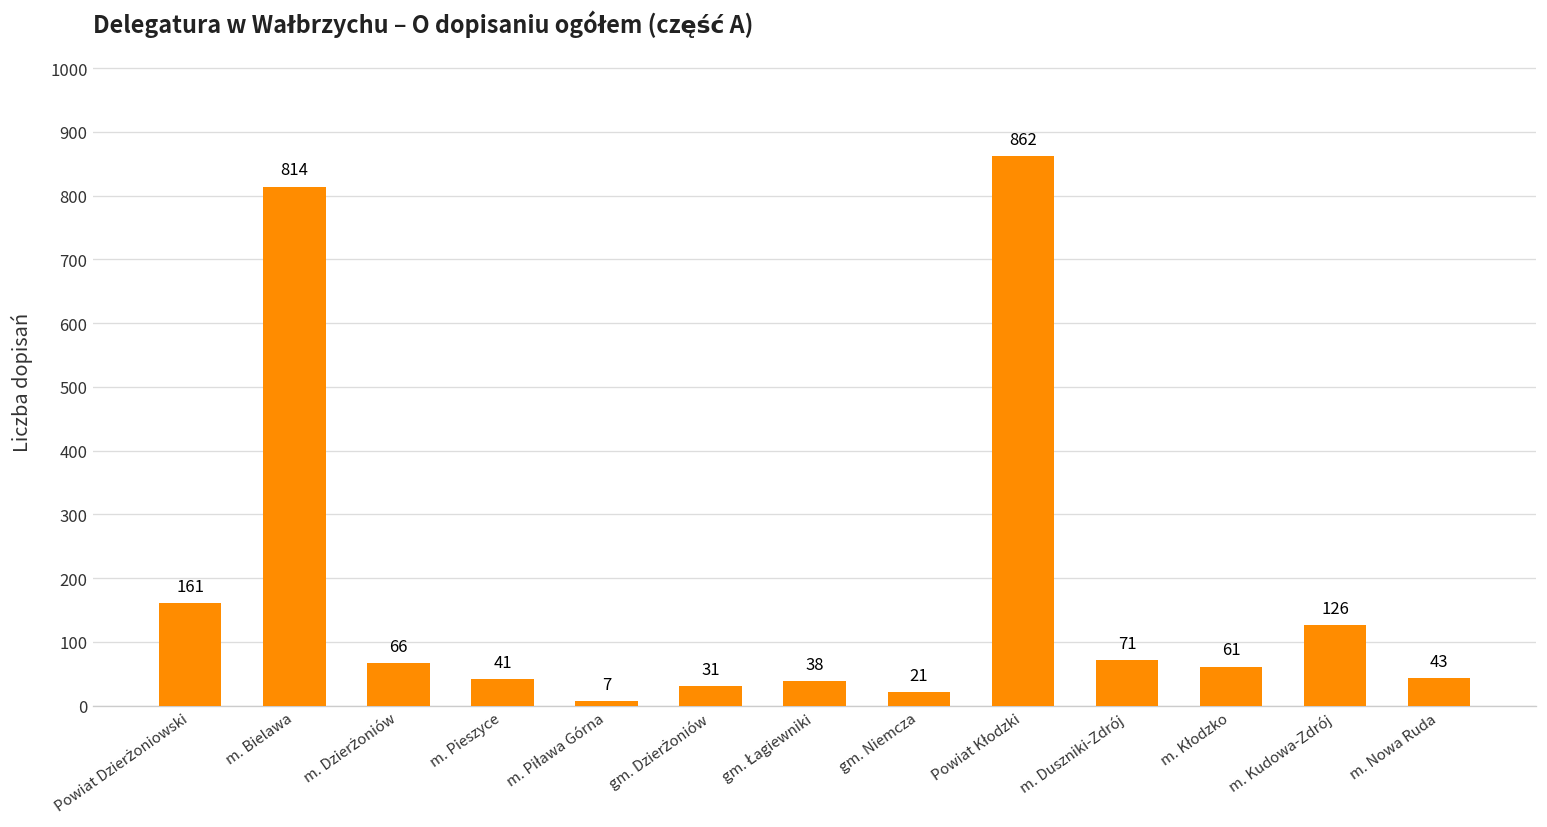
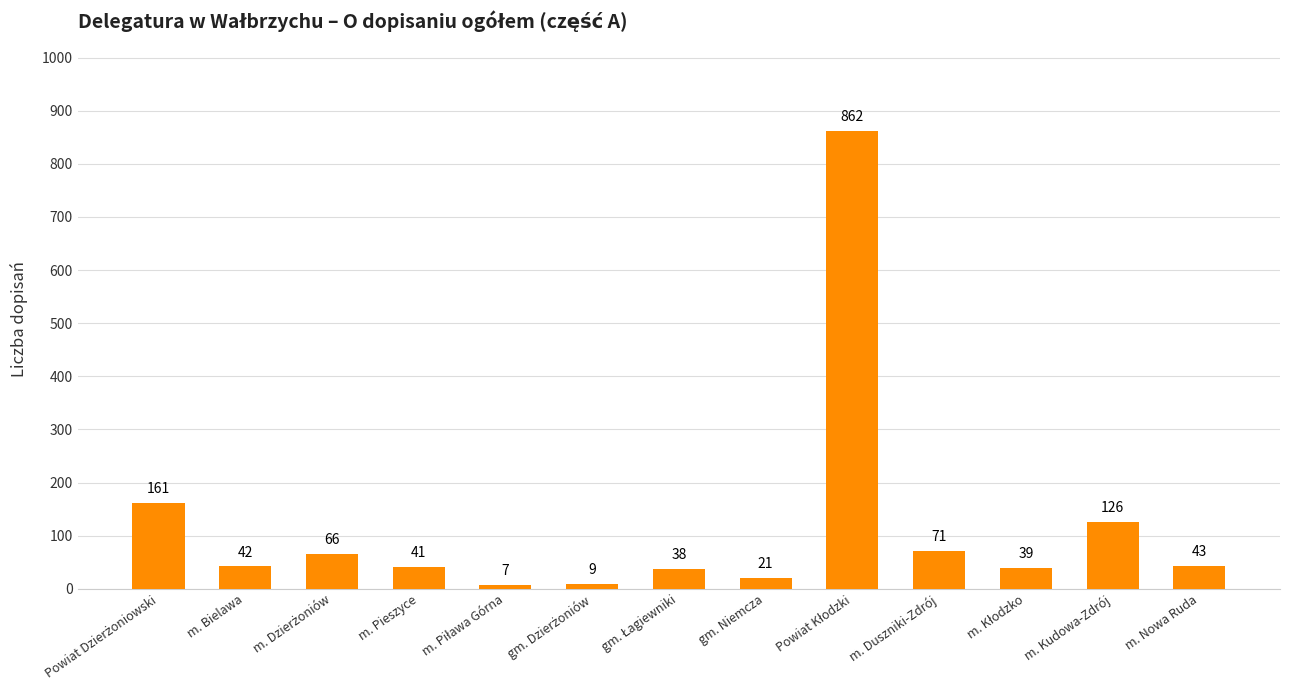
m. Bielawa: 814 -> 42
gm. Dzierżoniów: 31 -> 9
m. Kłodzko: 61 -> 39
